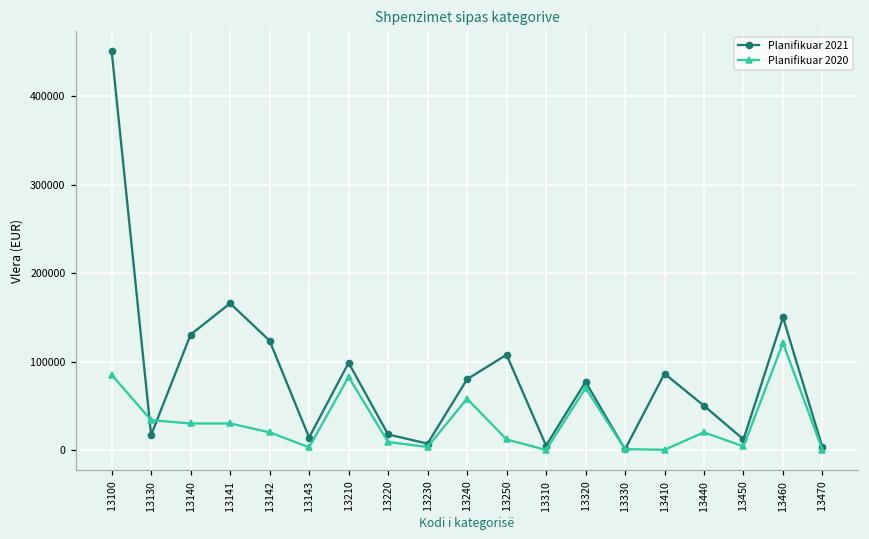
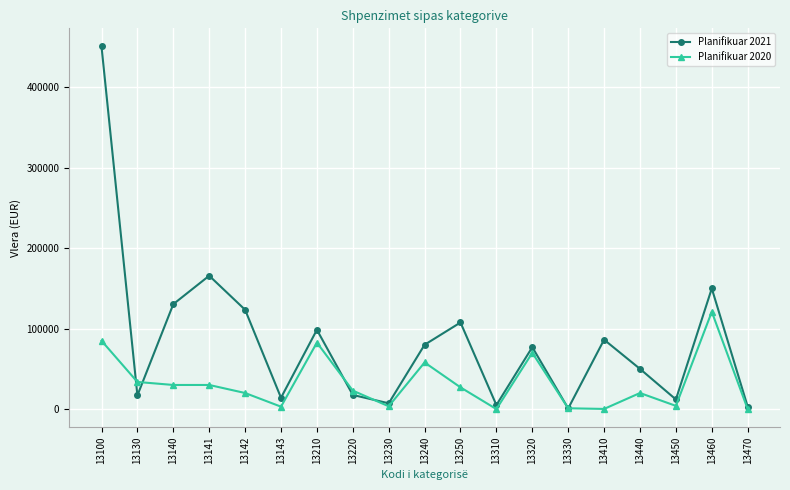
Planifikuar 2020, 13220: 10000 -> 20000
Planifikuar 2020, 13250: 10000 -> 30000
